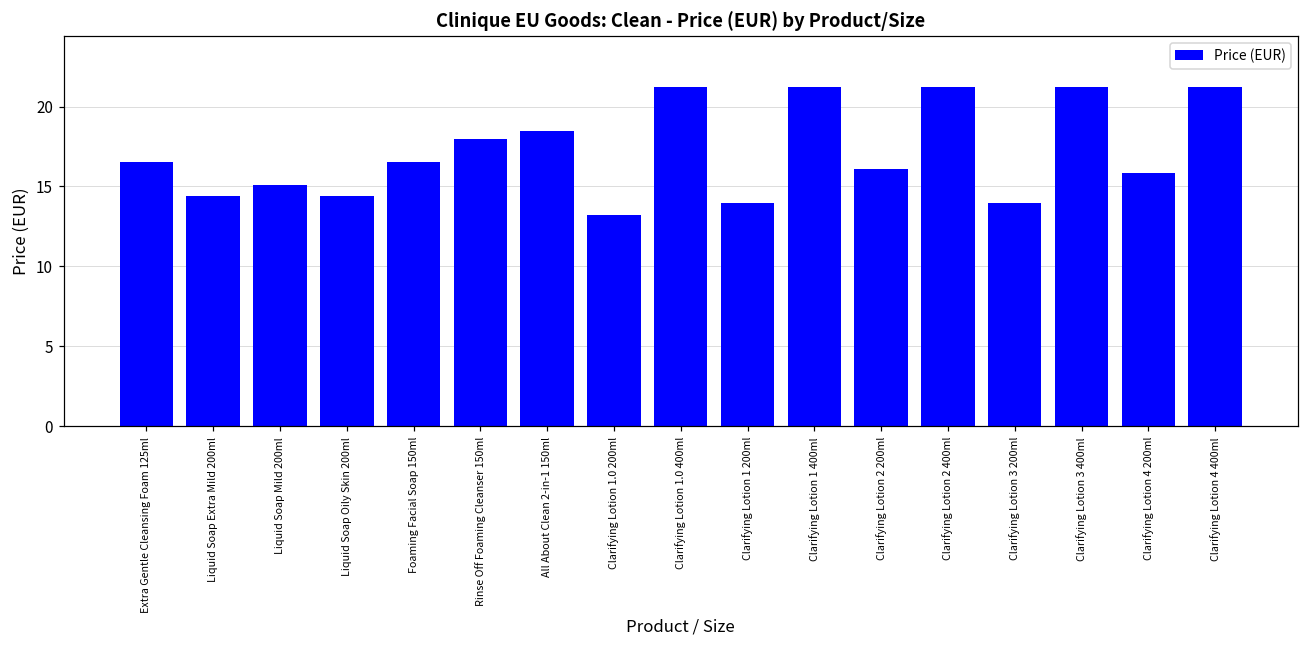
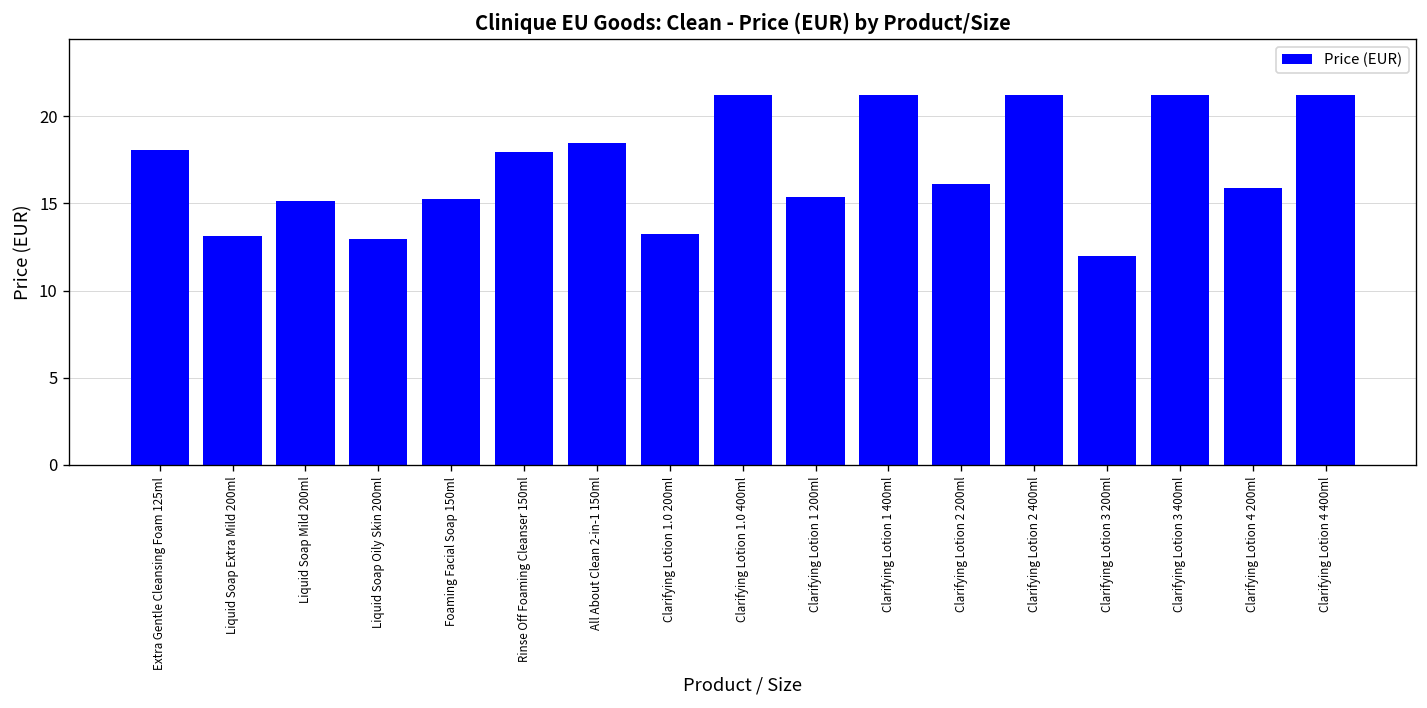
Extra Gentle Cleansing Foam 125ml: 16.5 -> 18.0
Liquid Soap Extra Mild 200ml: 14.4 -> 13.1
Liquid Soap Oily Skin 200ml: 14.4 -> 13.0
Foaming Facial Soap 150ml: 16.5 -> 15.2
Clarifying Lotion 1 200ml: 14.0 -> 15.4
Clarifying Lotion 3 200ml: 14.0 -> 12.0
